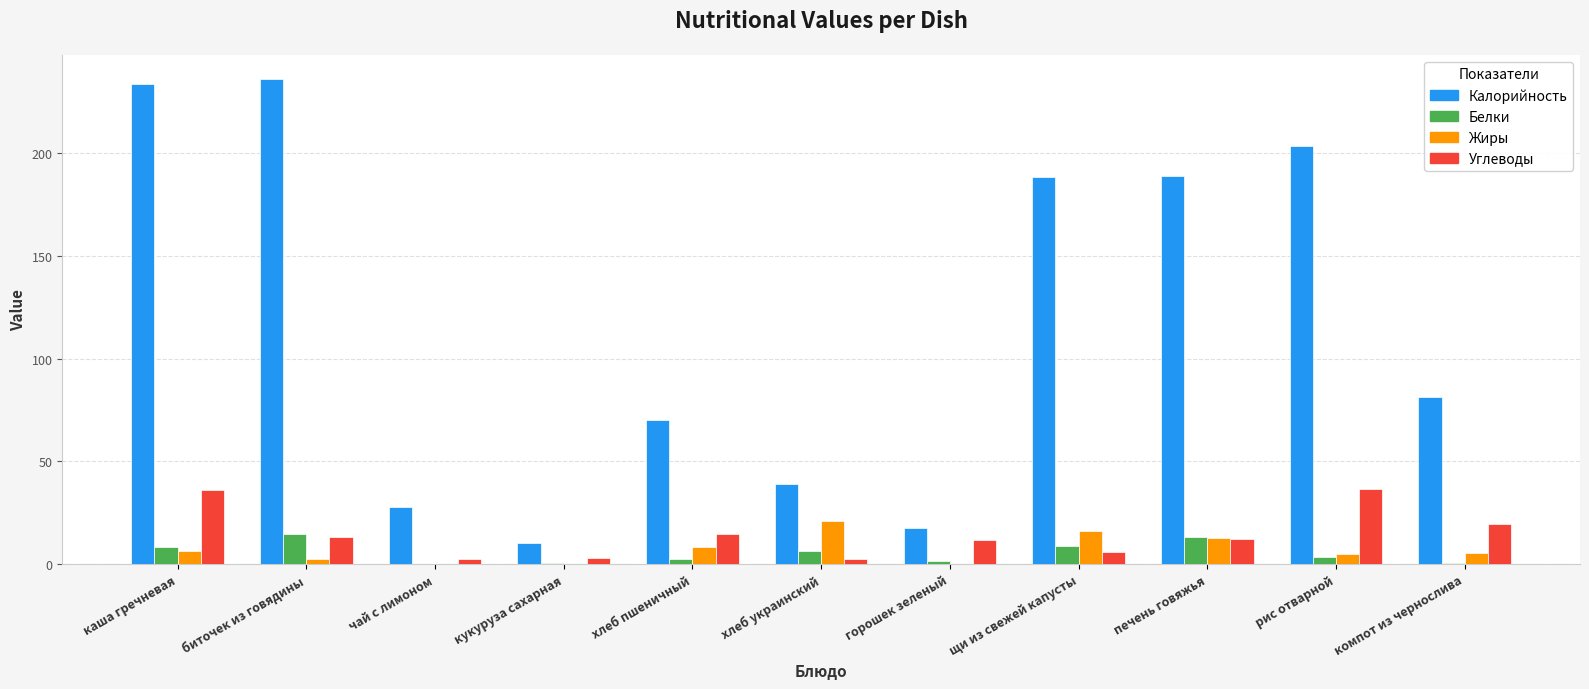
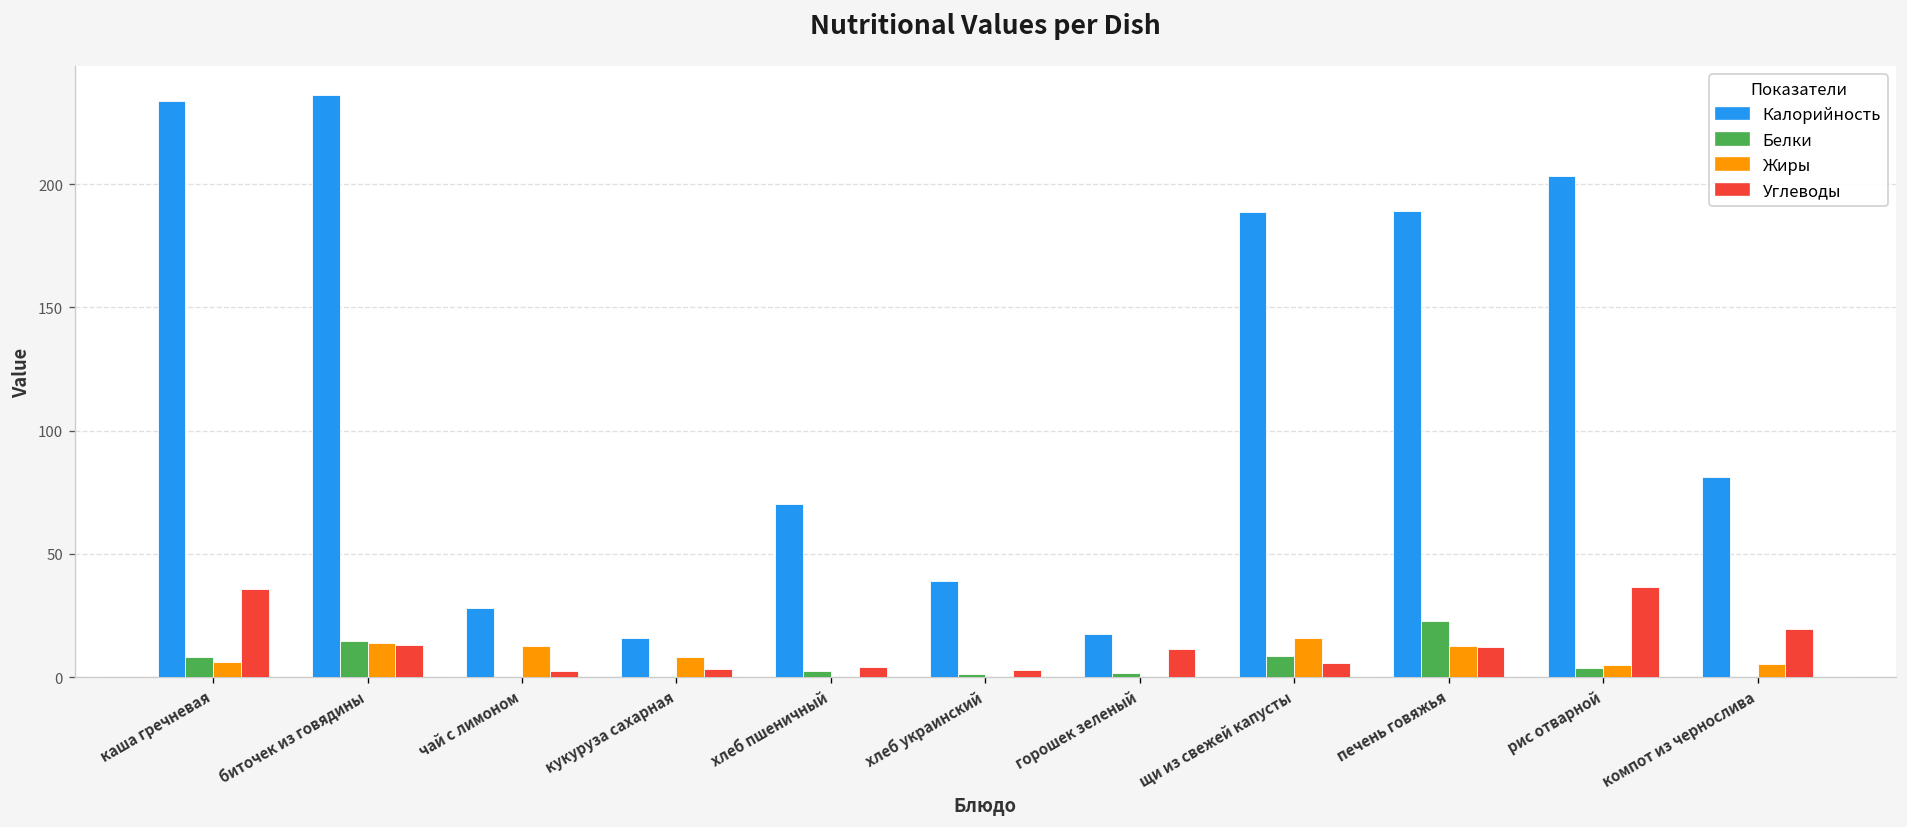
Жиры, биточек из говядины: 2 -> 14
Жиры, чай с лимоном: 0 -> 13
Калорийность, кукуруза сахарная: 11 -> 16
Жиры, кукуруза сахарная: 0 -> 8
Жиры, хлеб пшеничный: 8 -> 0
Углеводы, хлеб пшеничный: 15 -> 4
Белки, хлеб украинский: 7 -> 1
Жиры, хлеб украинский: 21 -> 0
Белки, печень говяжья: 13 -> 23
